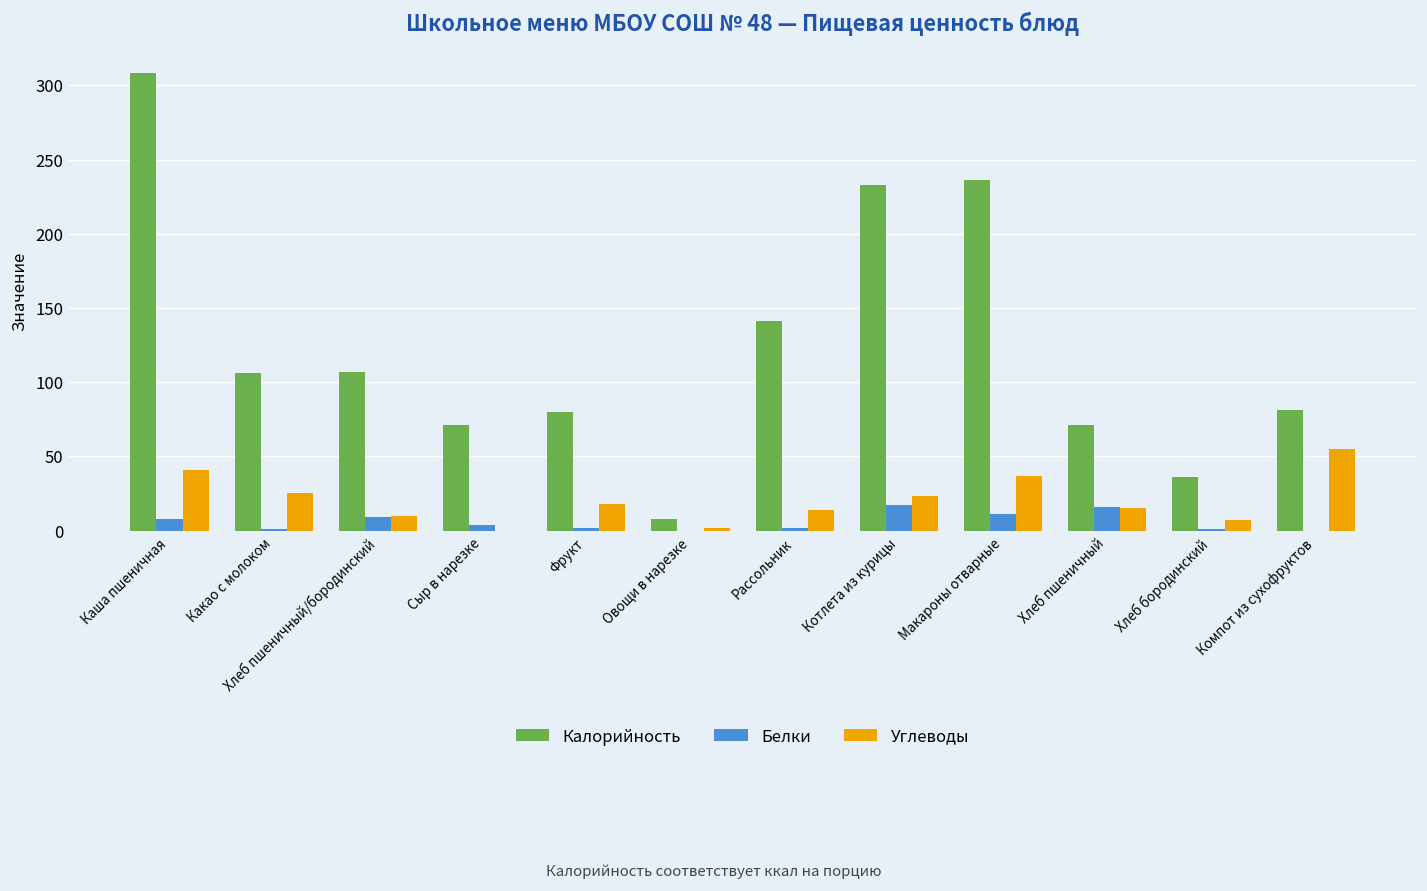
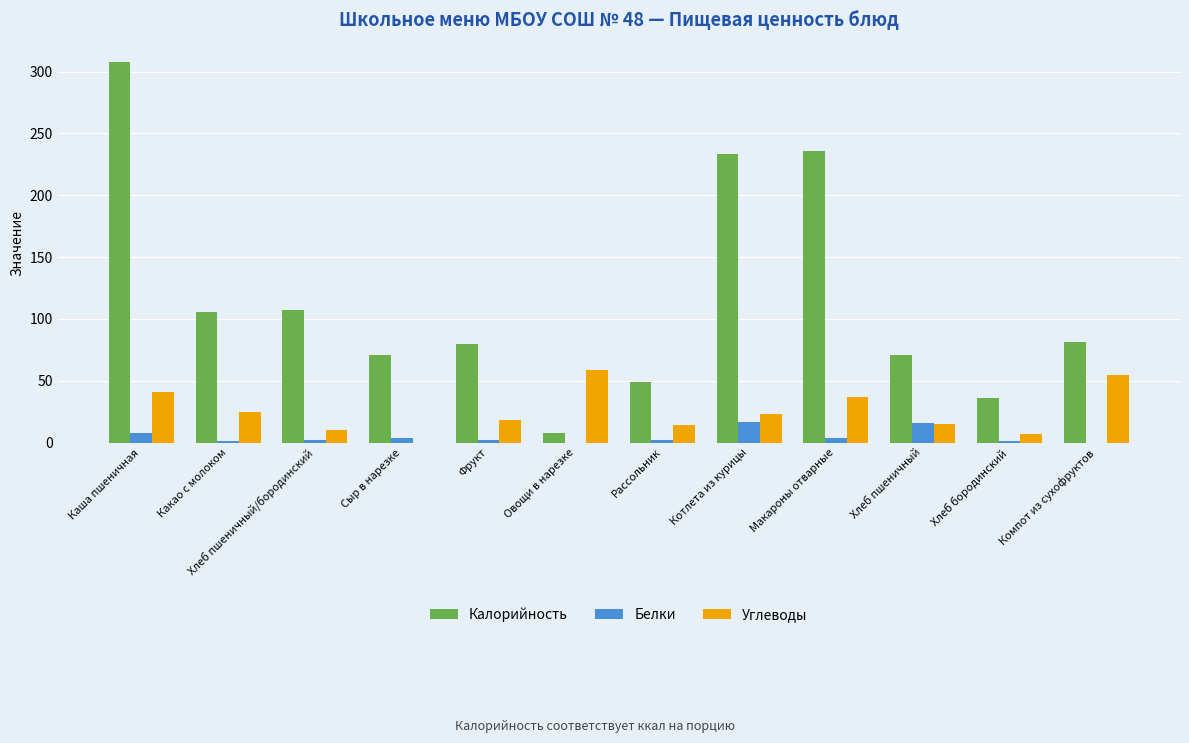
Белки, Хлеб пшеничный/бородинский: 9 -> 2
Углеводы, Овощи в нарезке: 2 -> 59
Калорийность, Рассольник: 141 -> 49
Белки, Макароны отварные: 11 -> 4
